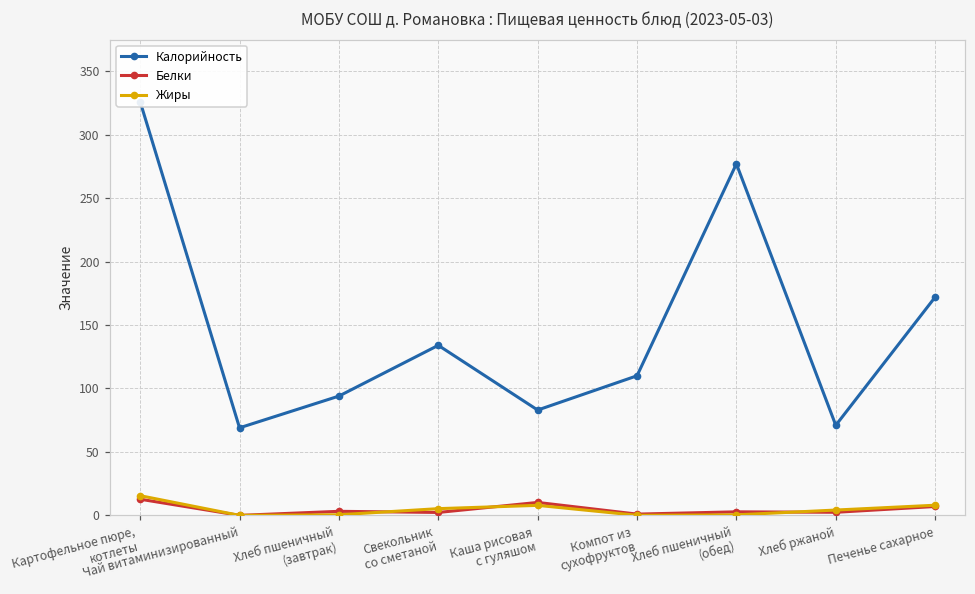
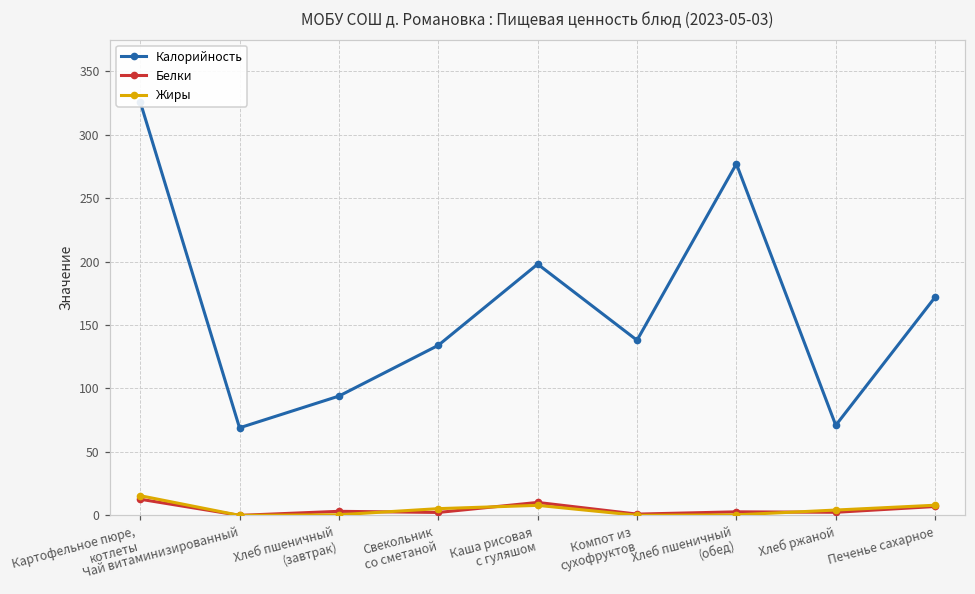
Калорийность, Каша рисовая с гуляшом: 83 -> 198
Калорийность, Компот из сухофруктов: 110 -> 138
